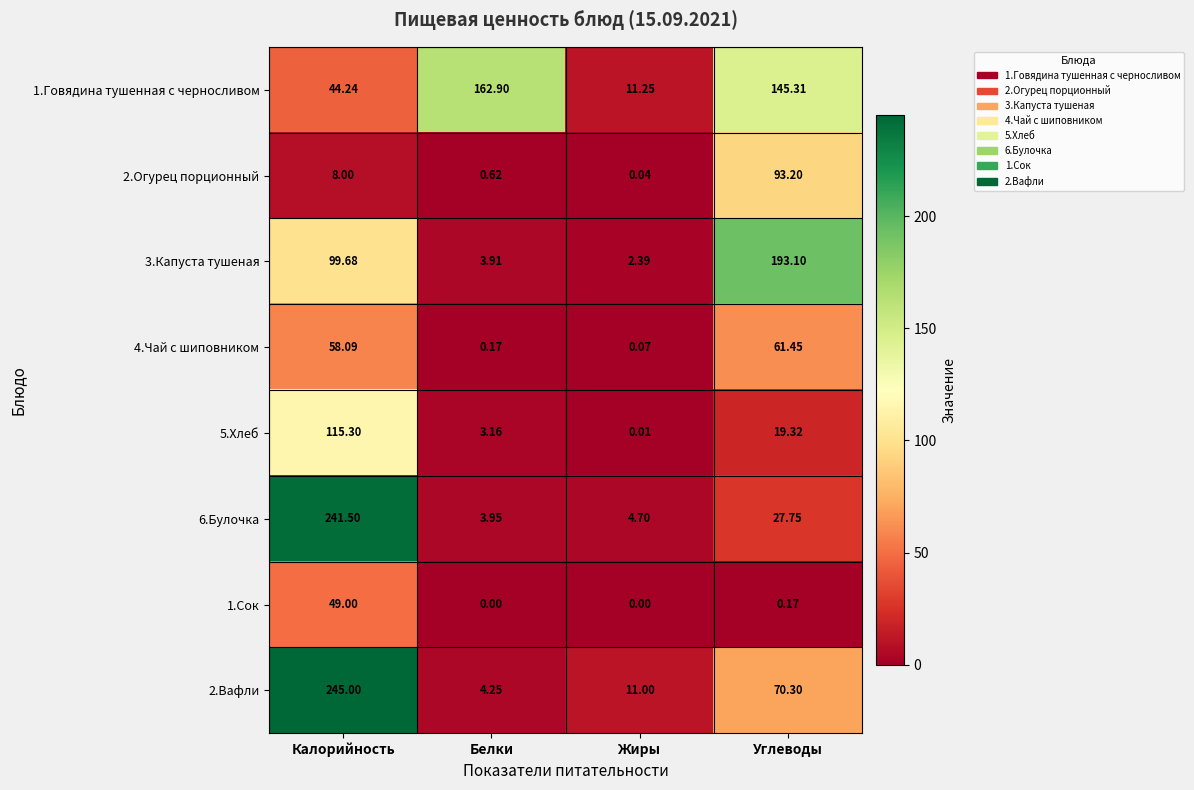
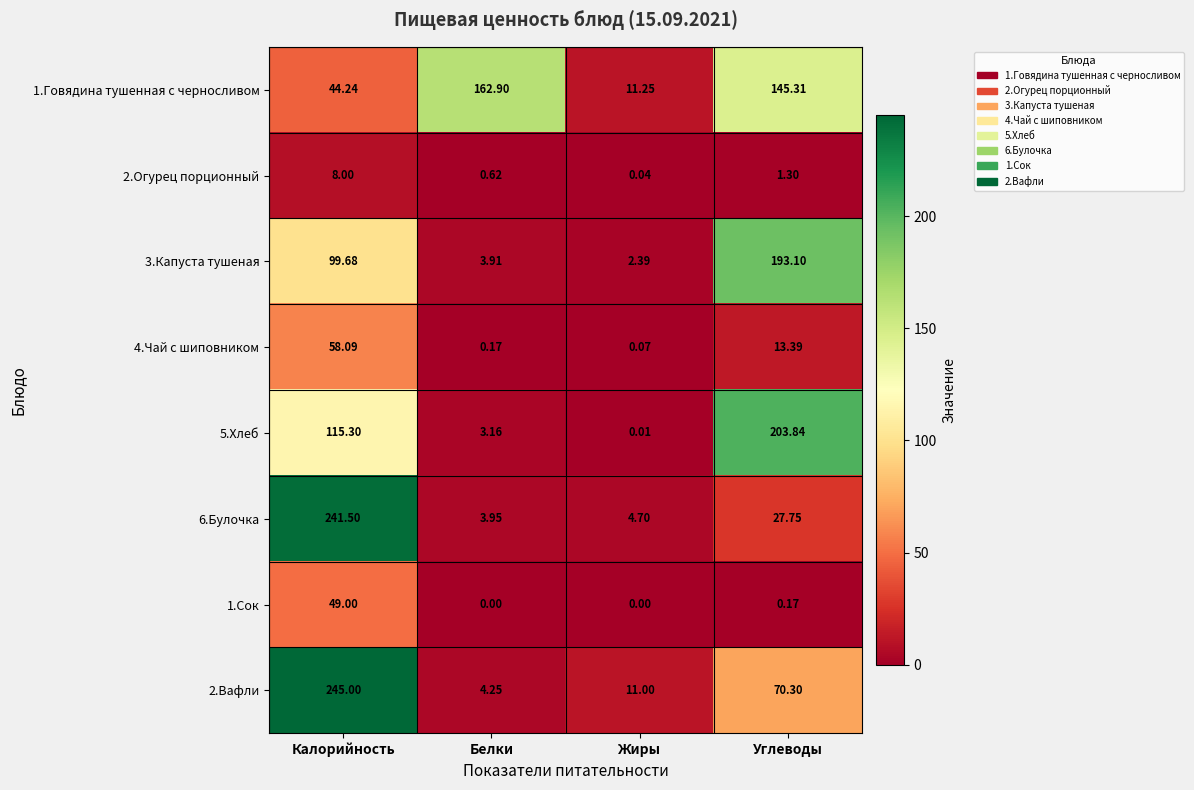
2.Огурец порционный, Углеводы: 93.20 -> 1.30
4.Чай с шиповником, Углеводы: 61.45 -> 13.39
5.Хлеб, Углеводы: 19.32 -> 203.84
